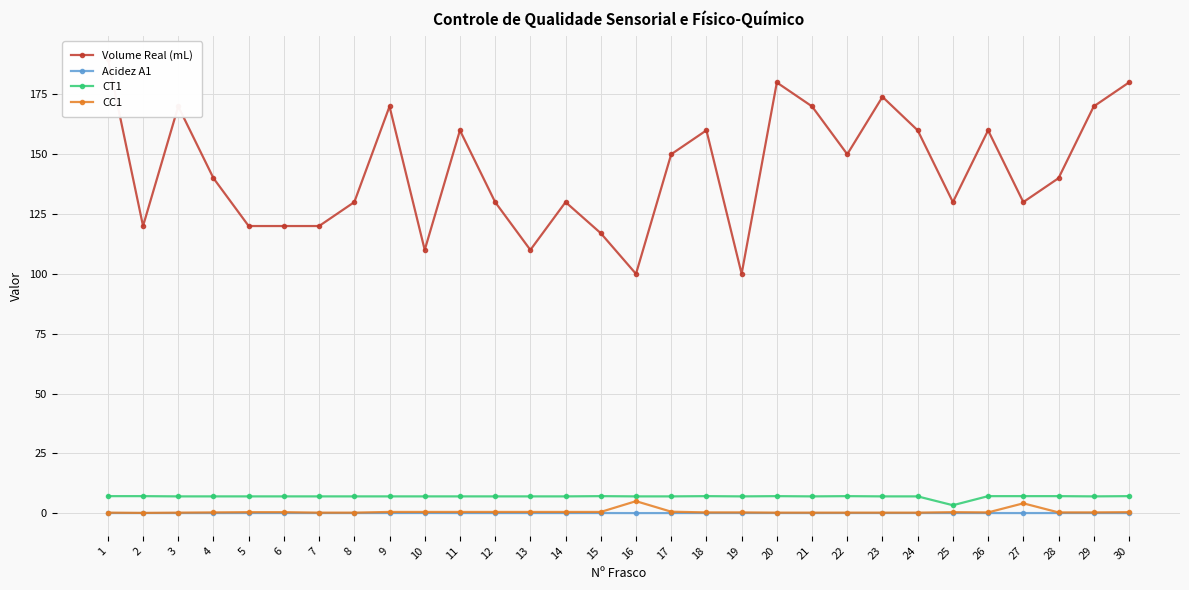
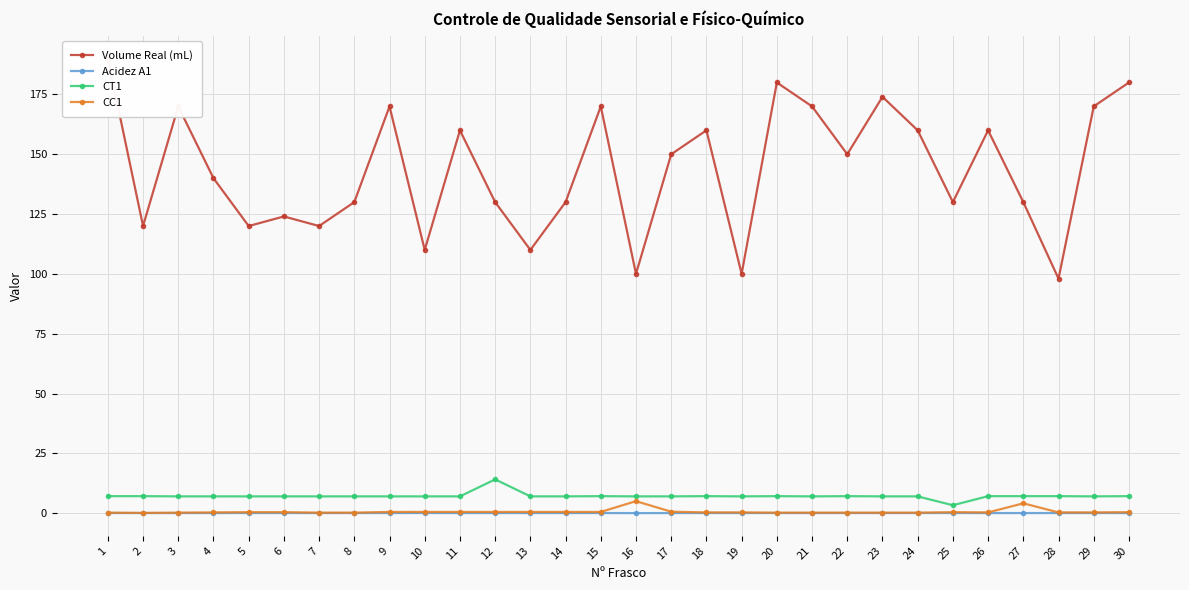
Volume Real (mL), 6: 120 -> 124
CT1, 12: 7 -> 14
Volume Real (mL), 15: 117 -> 170
Volume Real (mL), 28: 140 -> 98
